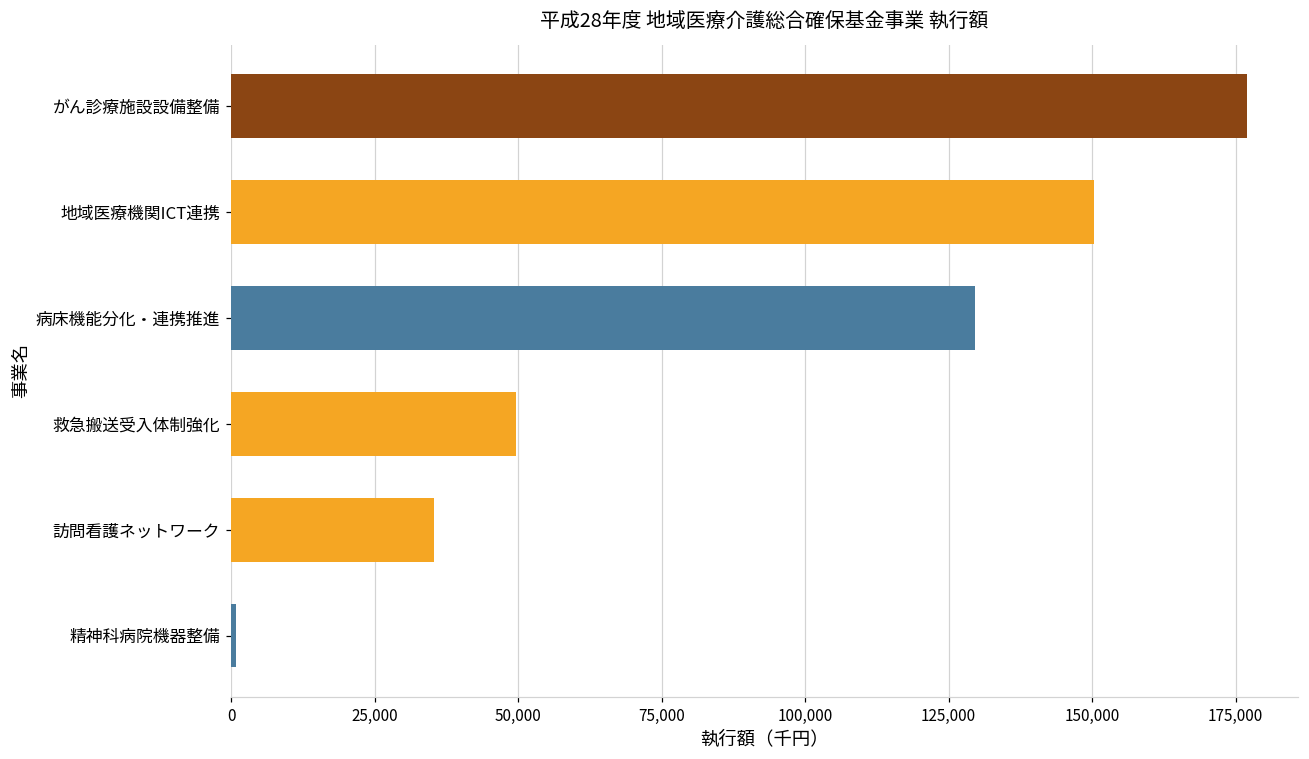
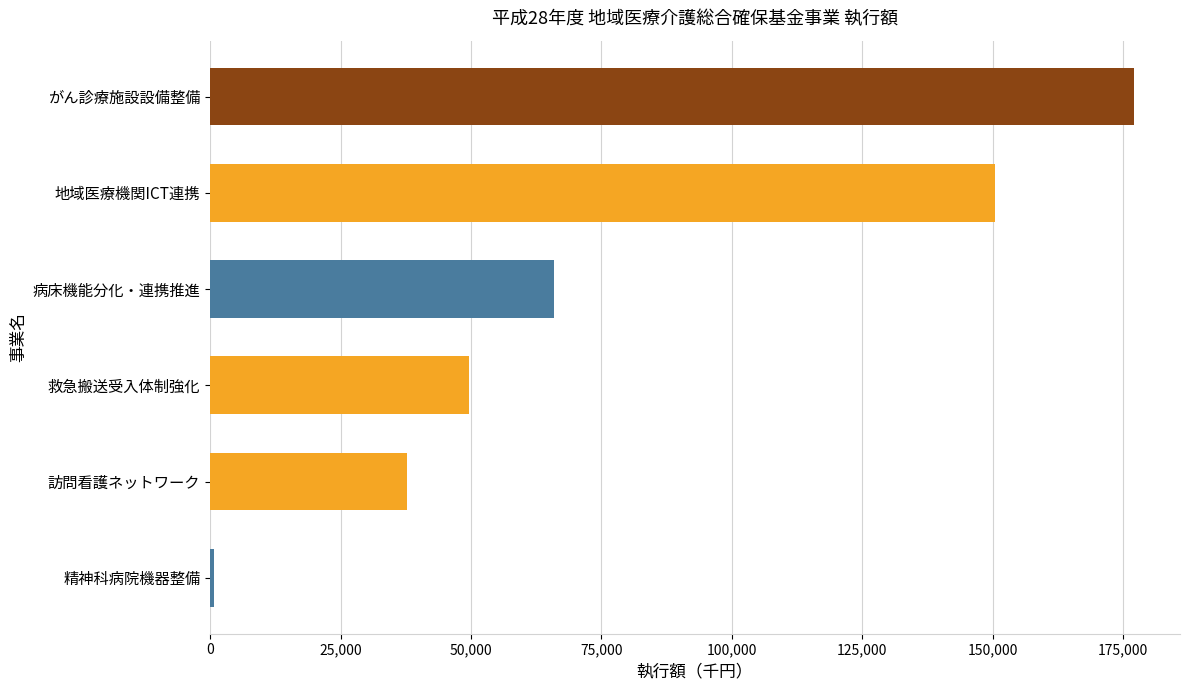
病床機能分化・連携推進: 130,000 -> 66,000
訪問看護ネットワーク: 35,000 -> 38,000
